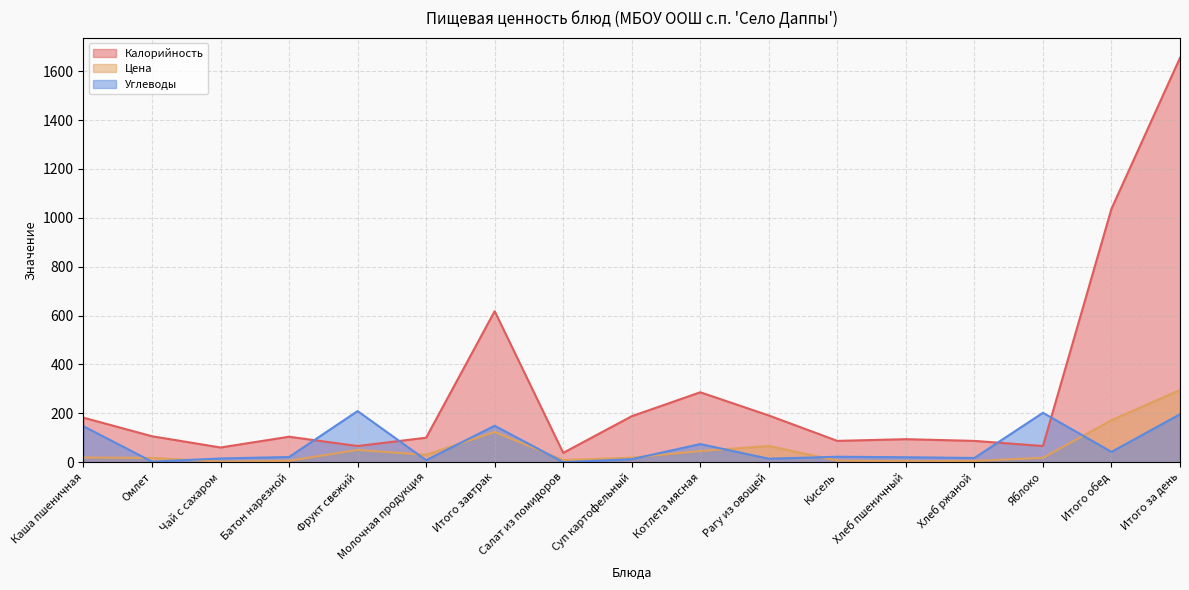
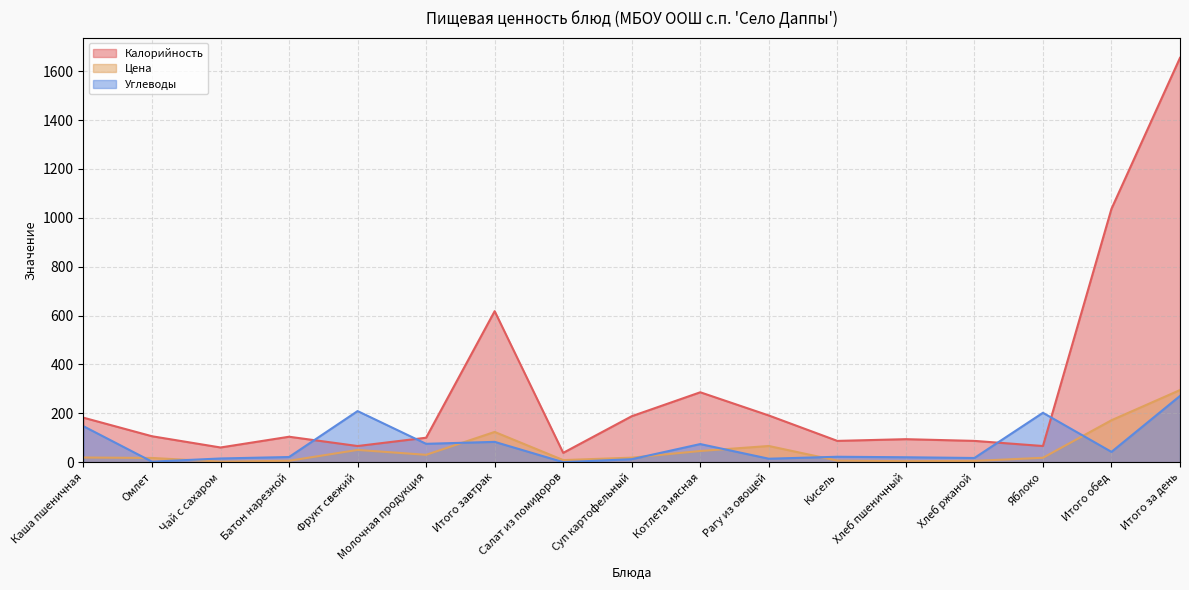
Углеводы, Молочная продукция: 10 -> 80
Углеводы, Итого завтрак: 150 -> 80
Углеводы, Итого за день: 200 -> 270
